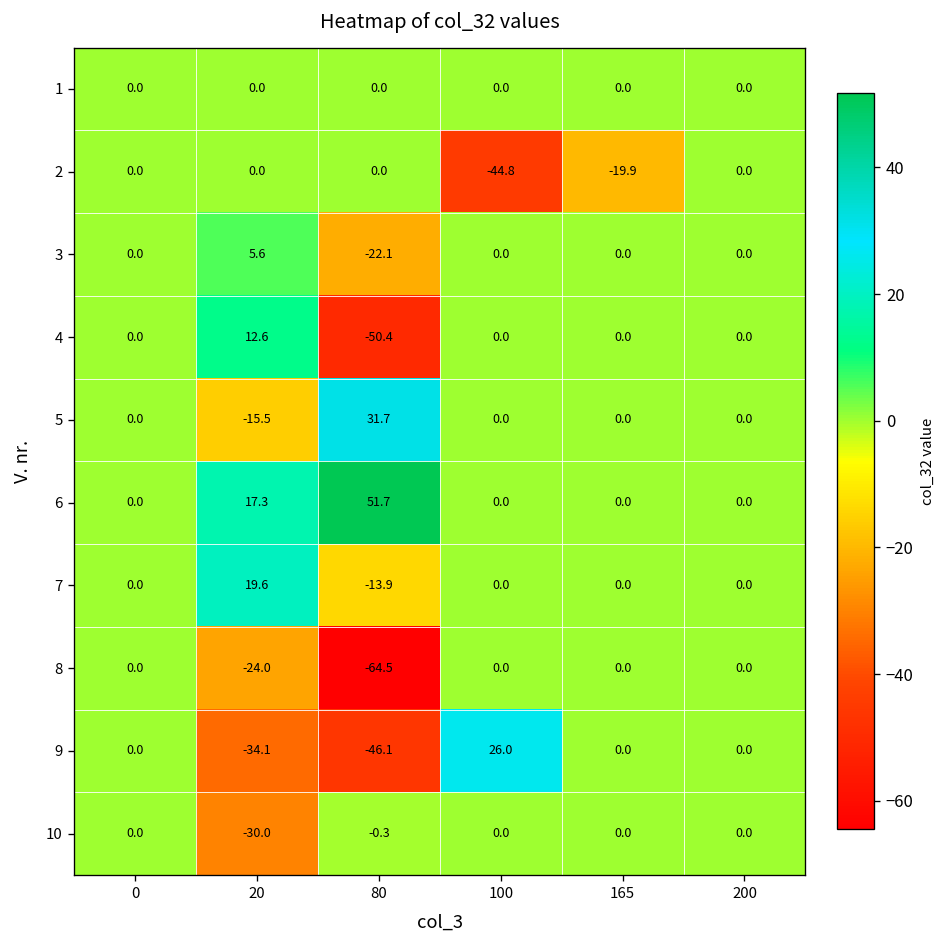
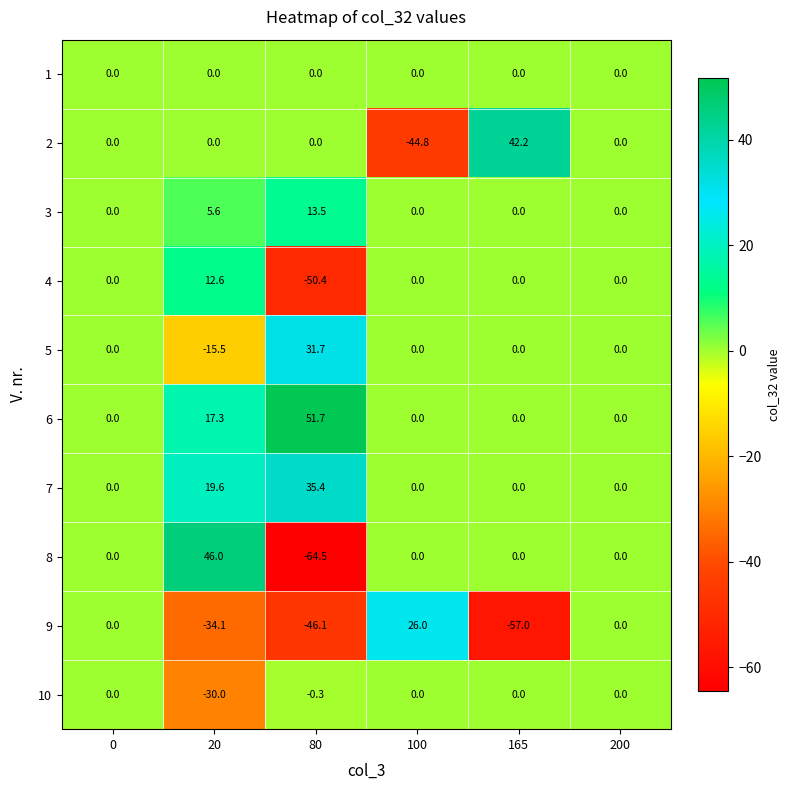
2, 165: -19.9 -> 42.2
3, 80: -22.1 -> 13.5
7, 80: -13.9 -> 35.4
8, 20: -24.0 -> 46.0
9, 165: 0.0 -> -57.0
